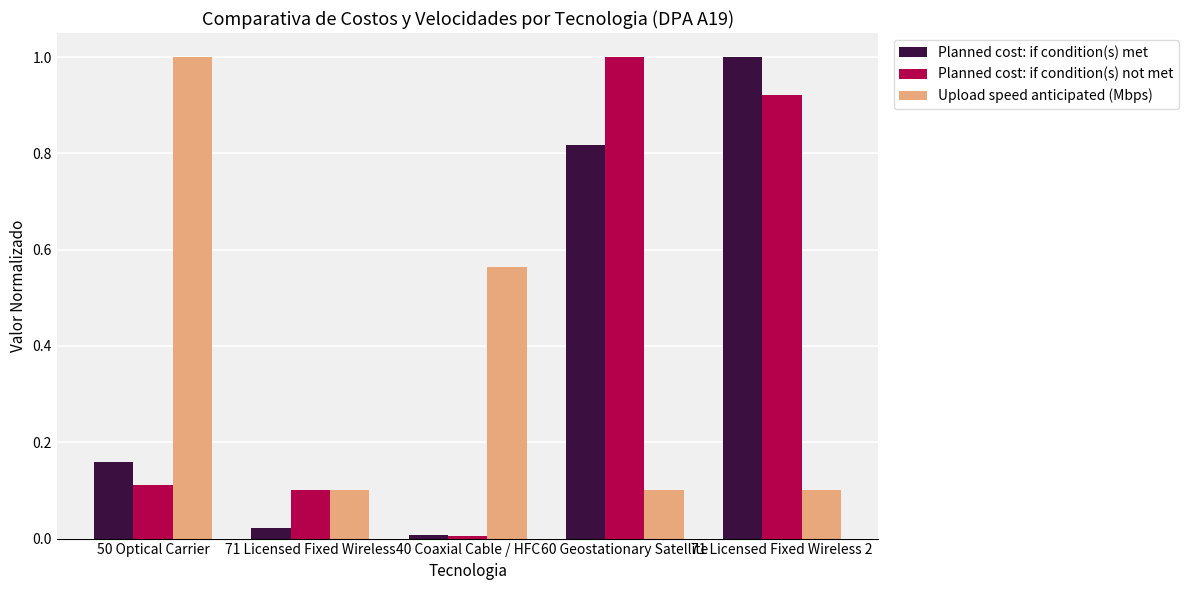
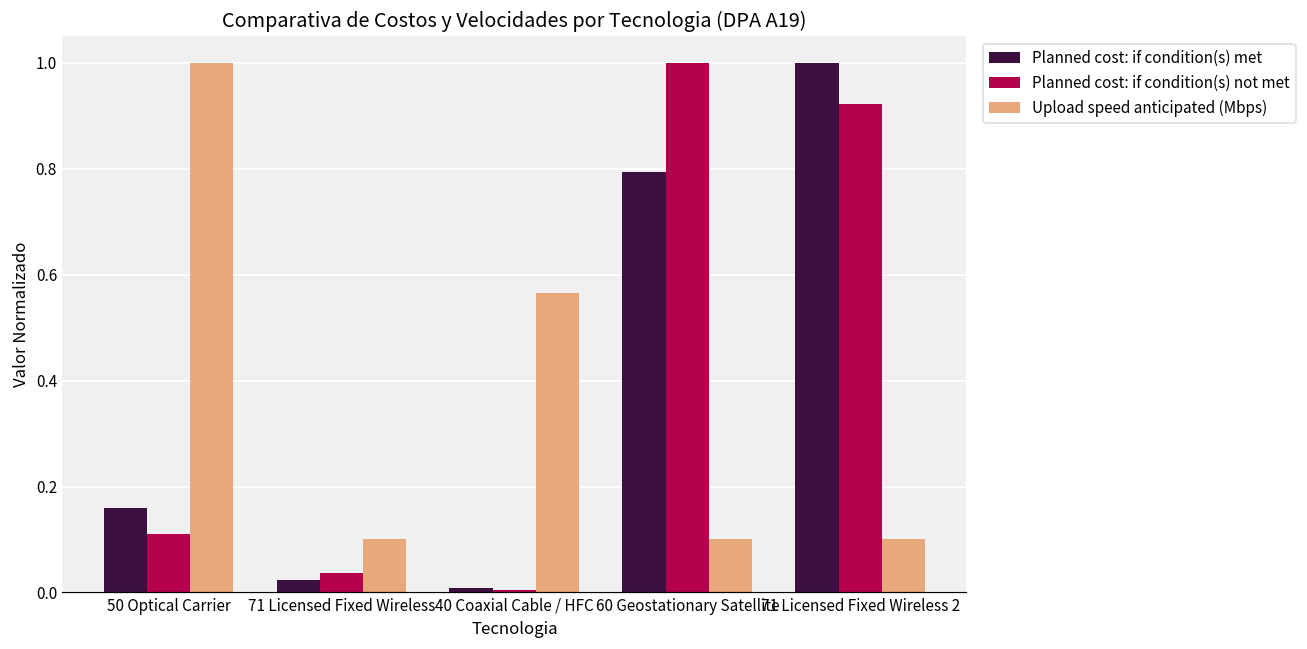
Planned cost: if condition(s) not met, 71 Licensed Fixed Wireless: 0.10 -> 0.04
Planned cost: if condition(s) met, 60 Geostationary Satellite: 0.82 -> 0.79
